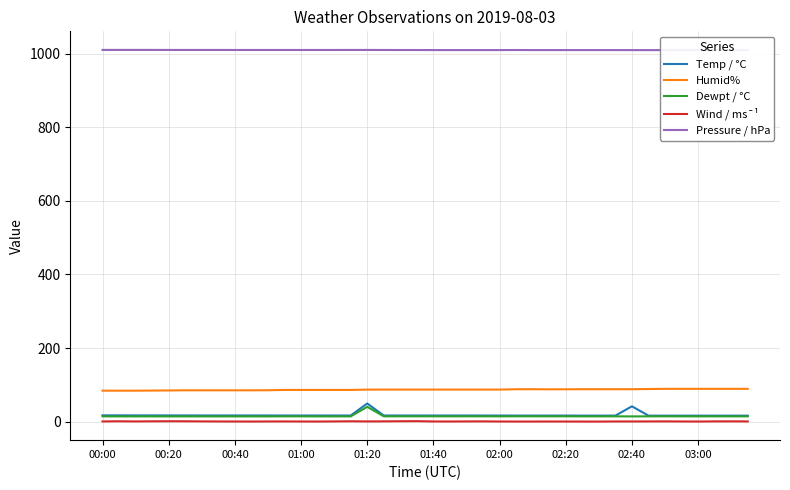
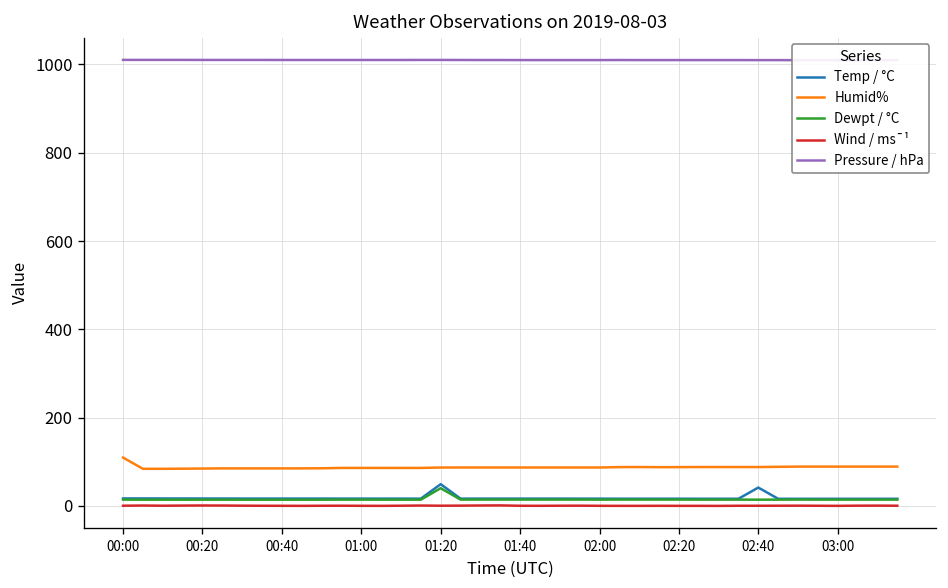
Humid%, 00:00: 80 -> 110
